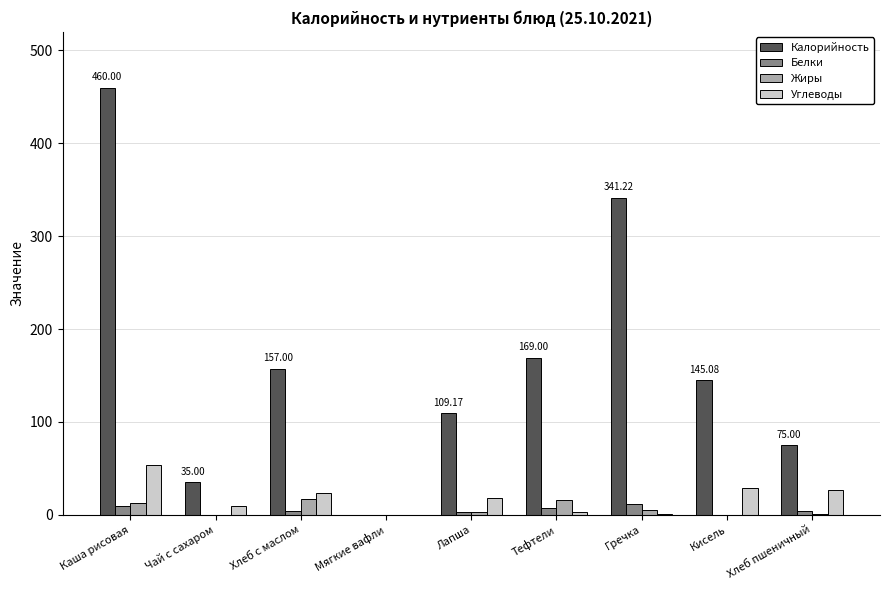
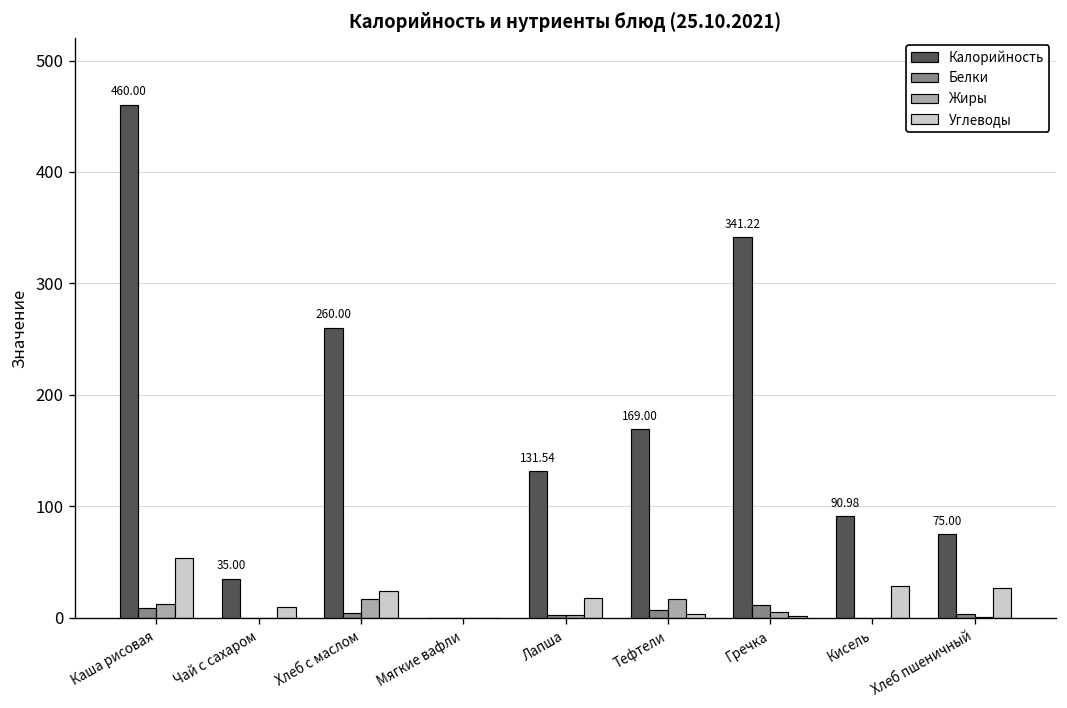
Калорийность, Хлеб с маслом: 157.00 -> 260.00
Калорийность, Лапша: 109.17 -> 131.54
Калорийность, Кисель: 145.08 -> 90.98
